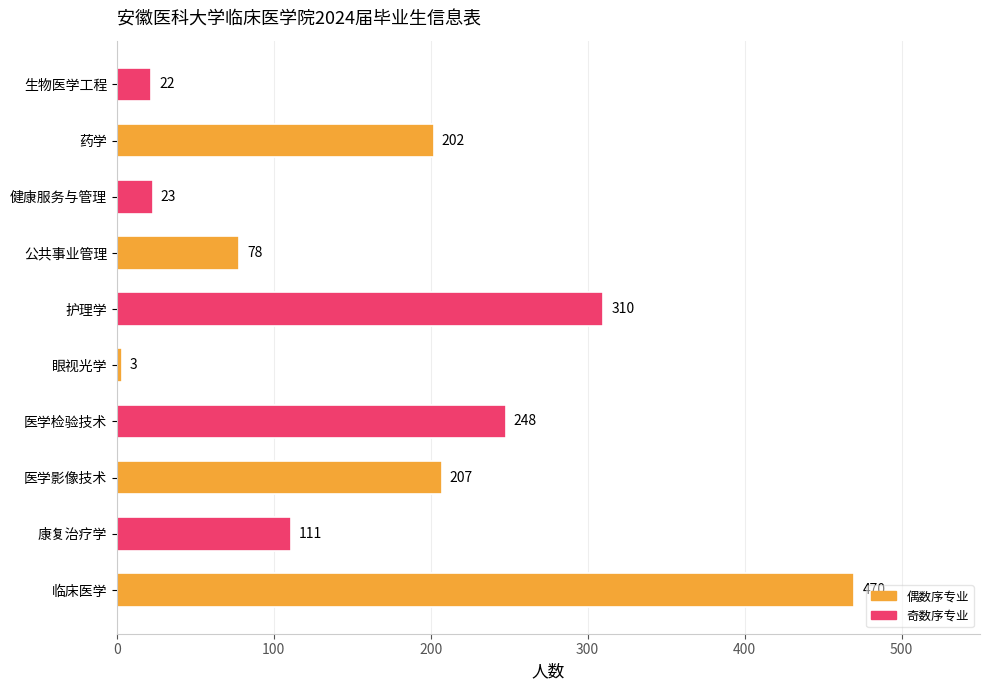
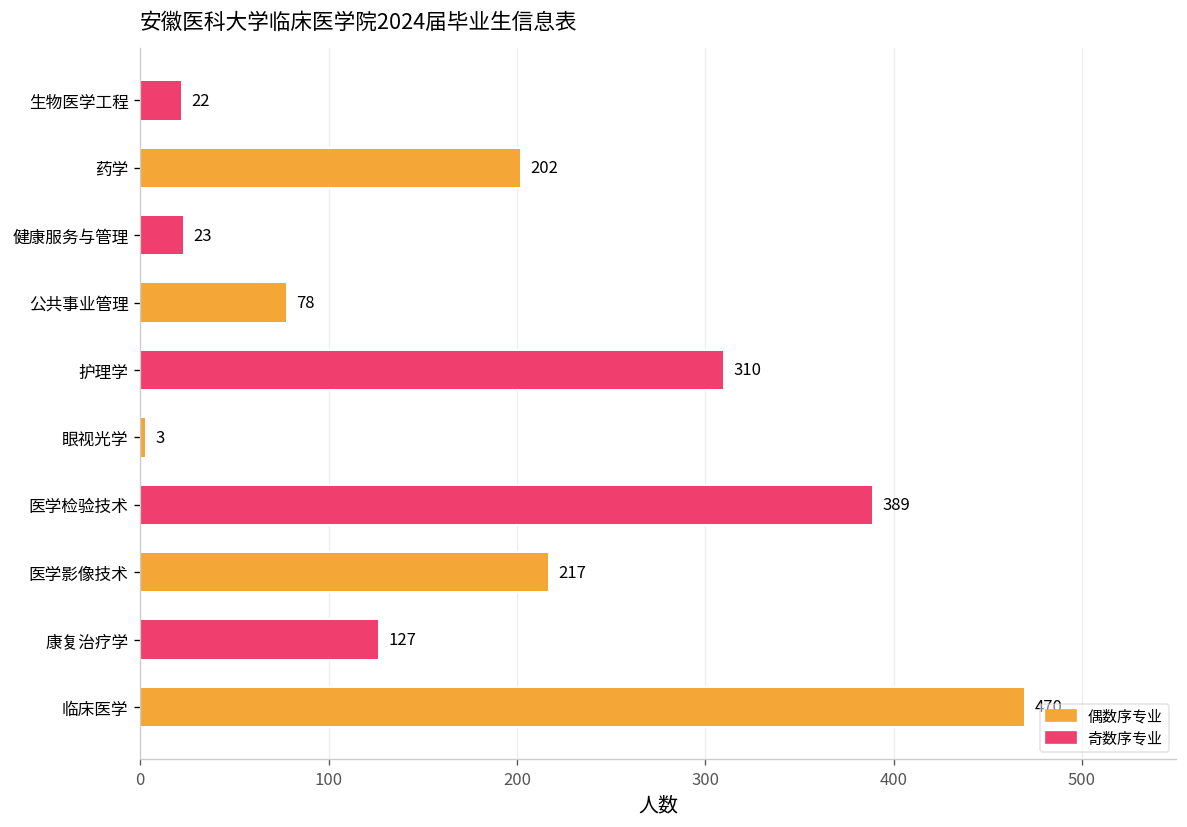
医学检验技术: 248 -> 389
医学影像技术: 207 -> 217
康复治疗学: 111 -> 127
